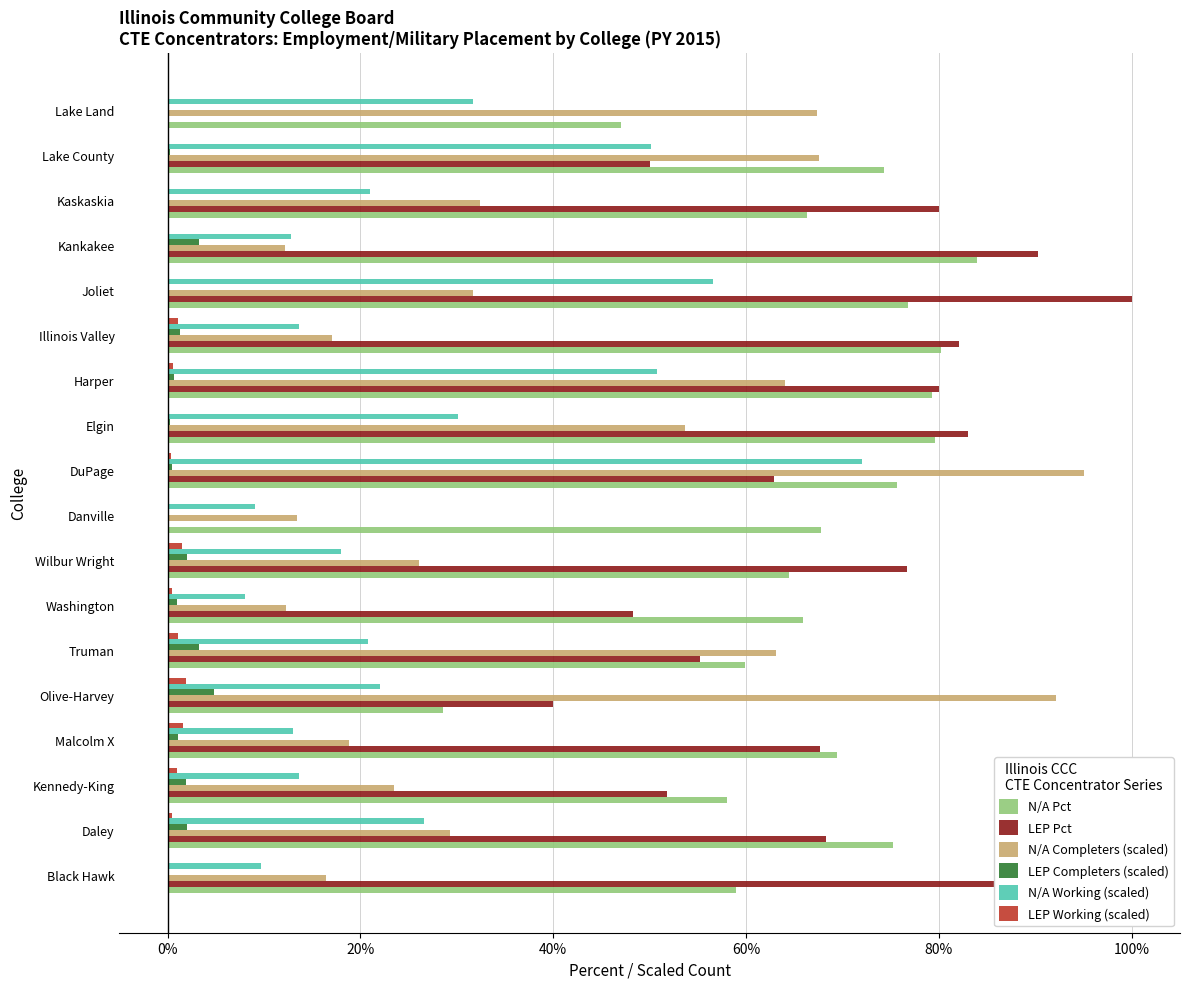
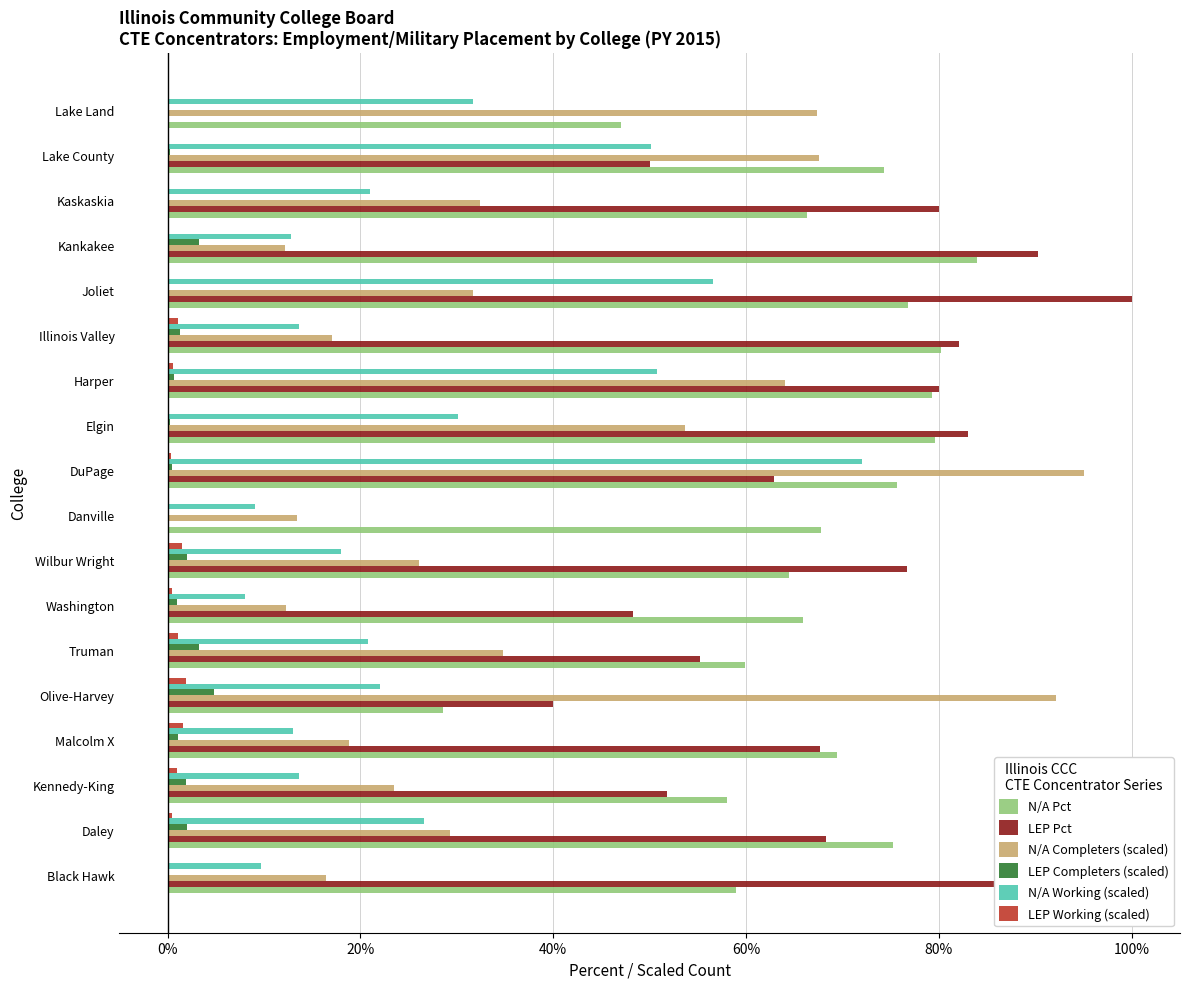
N/A Completers (scaled), Truman: 63% -> 35%
